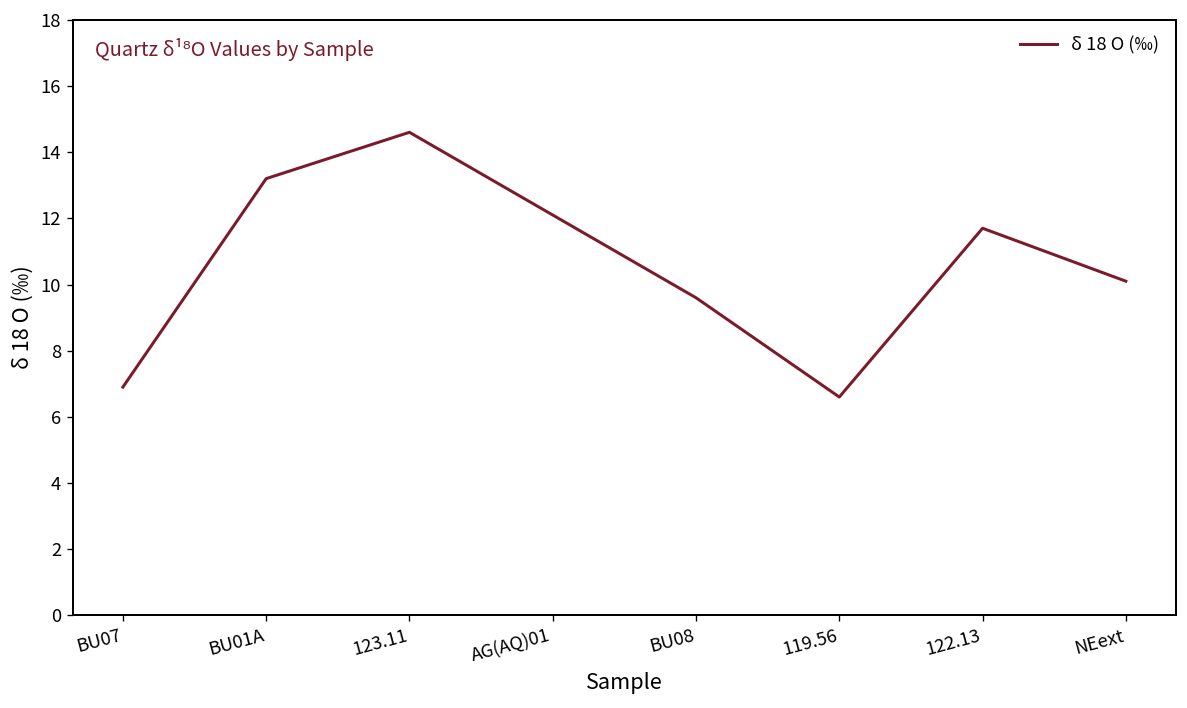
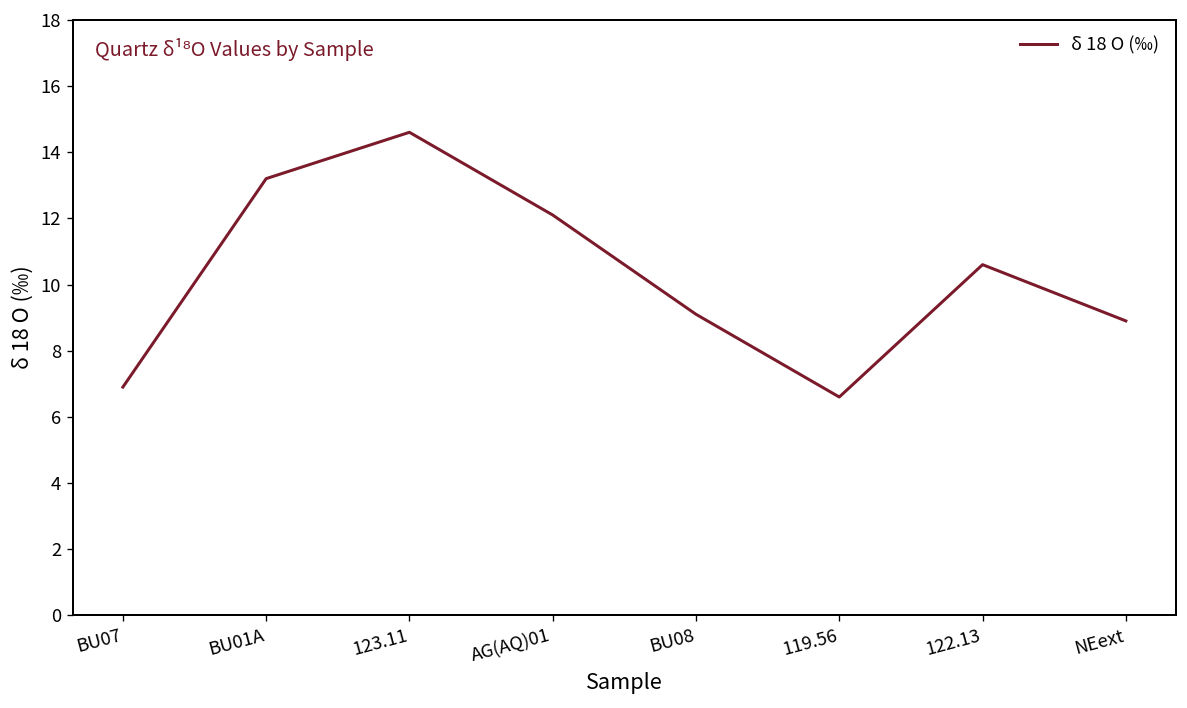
BU08: 9.6 -> 9.1
122.13: 11.7 -> 10.6
NEext: 10.1 -> 8.9
